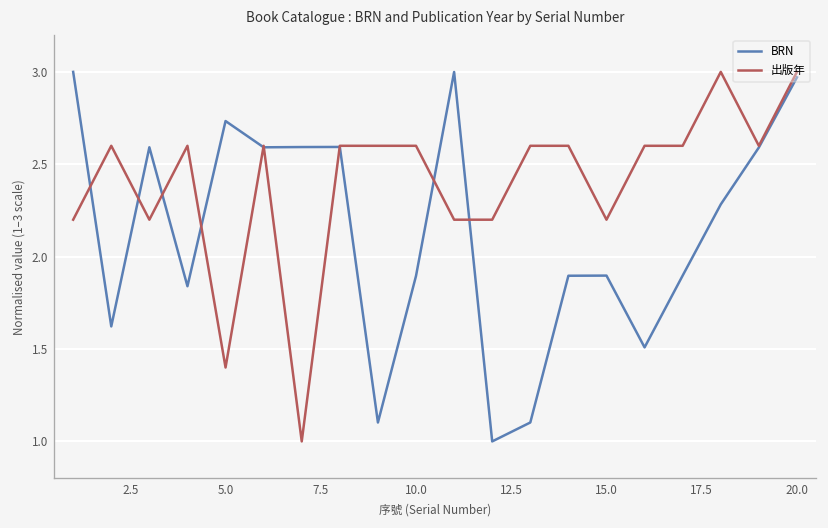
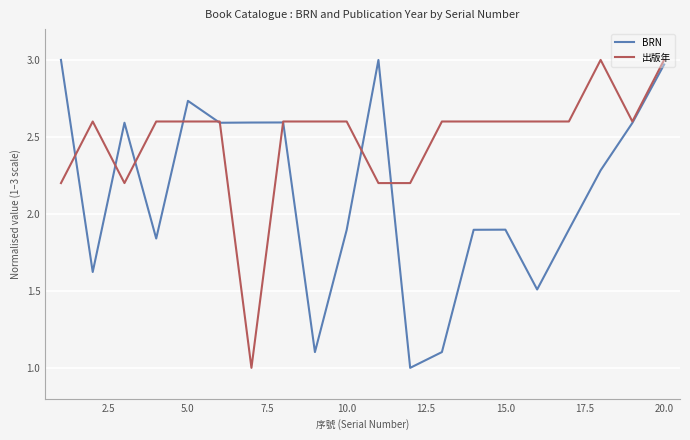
出版年, 5.0: 1.40 -> 2.60
出版年, 15.0: 2.20 -> 2.60
